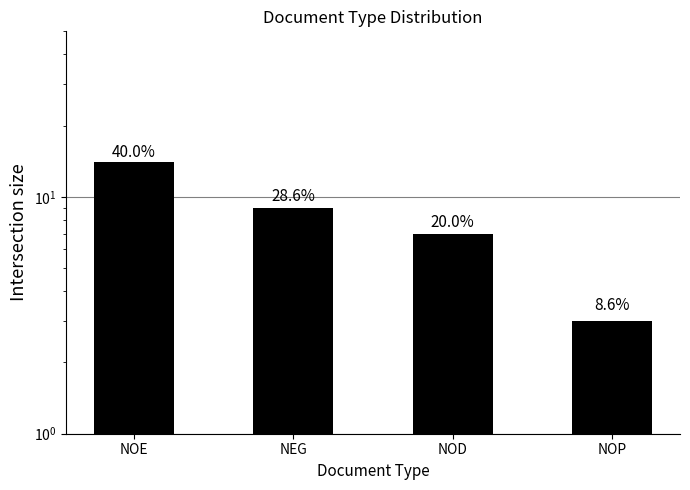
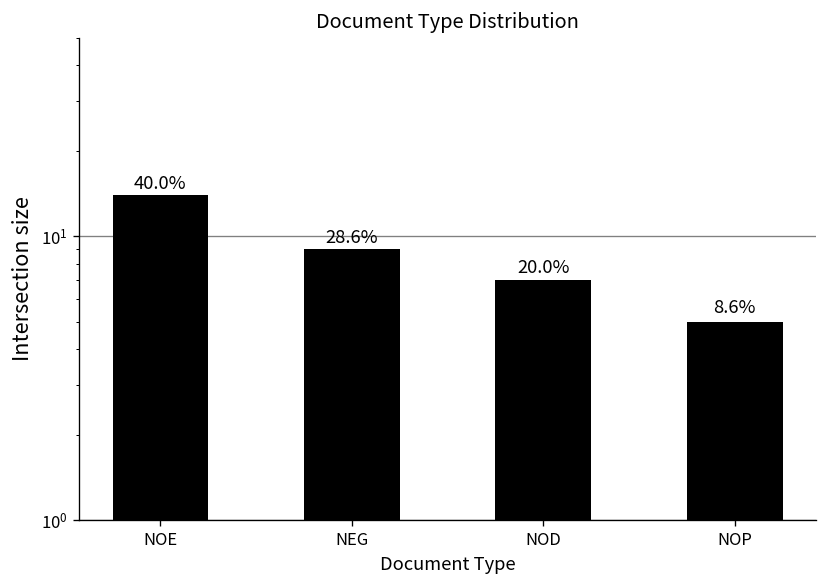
NOP: 3 -> 5
